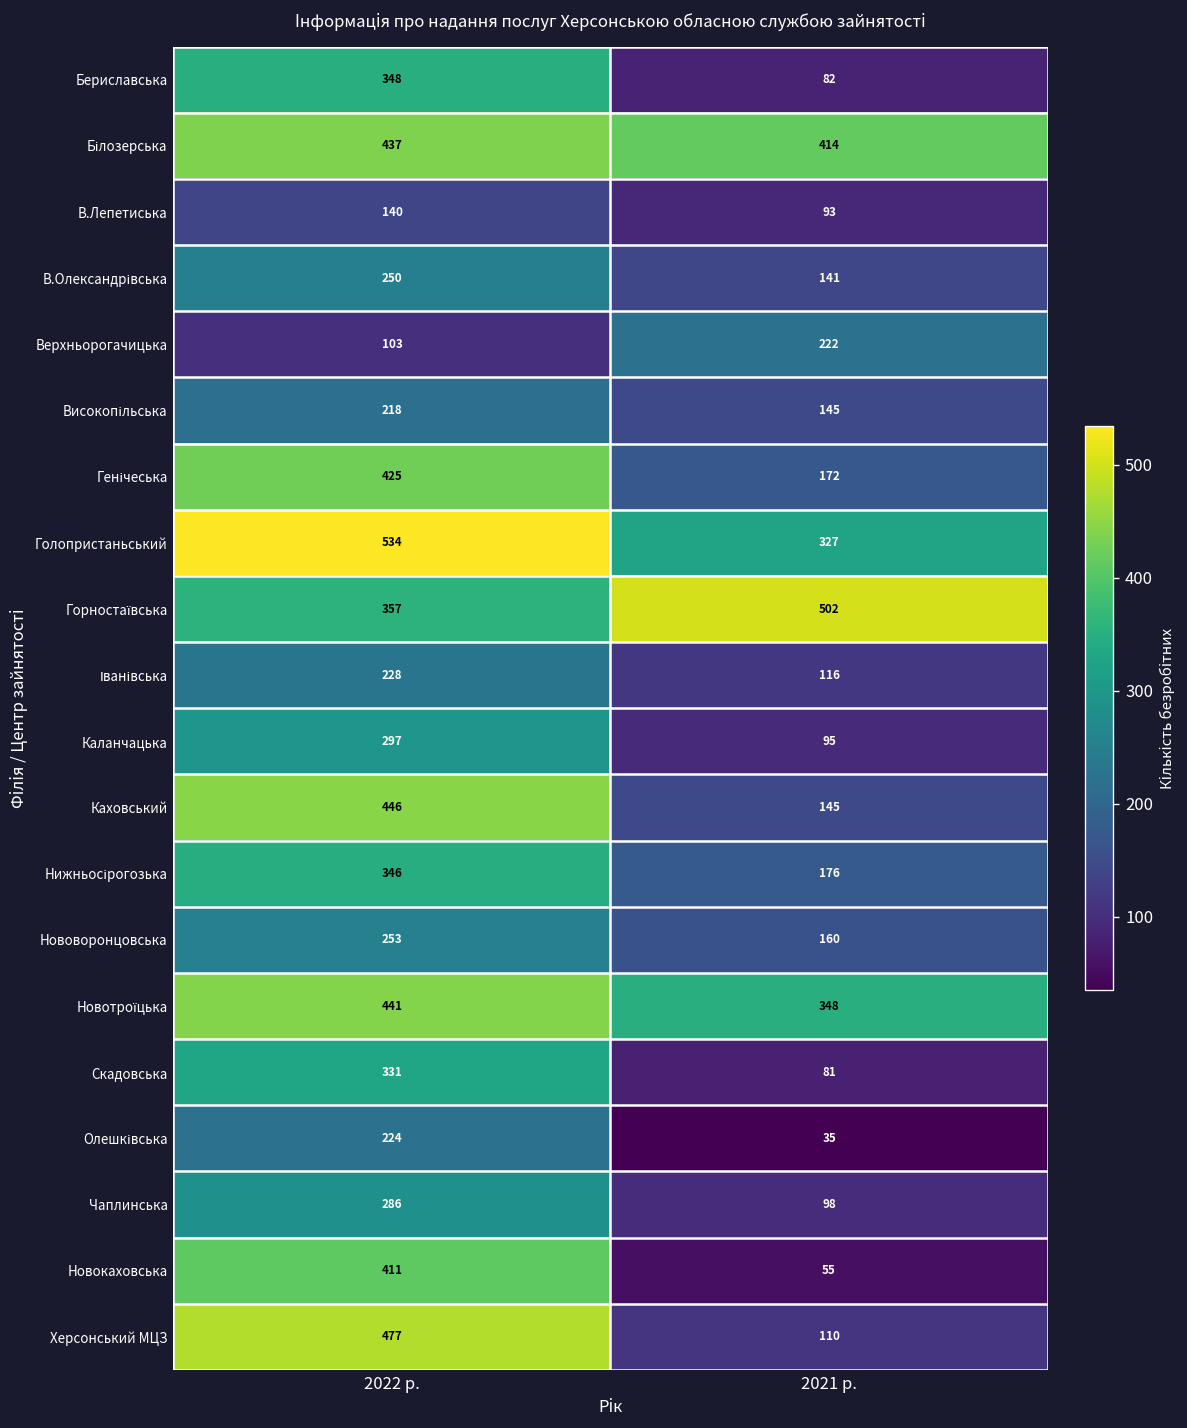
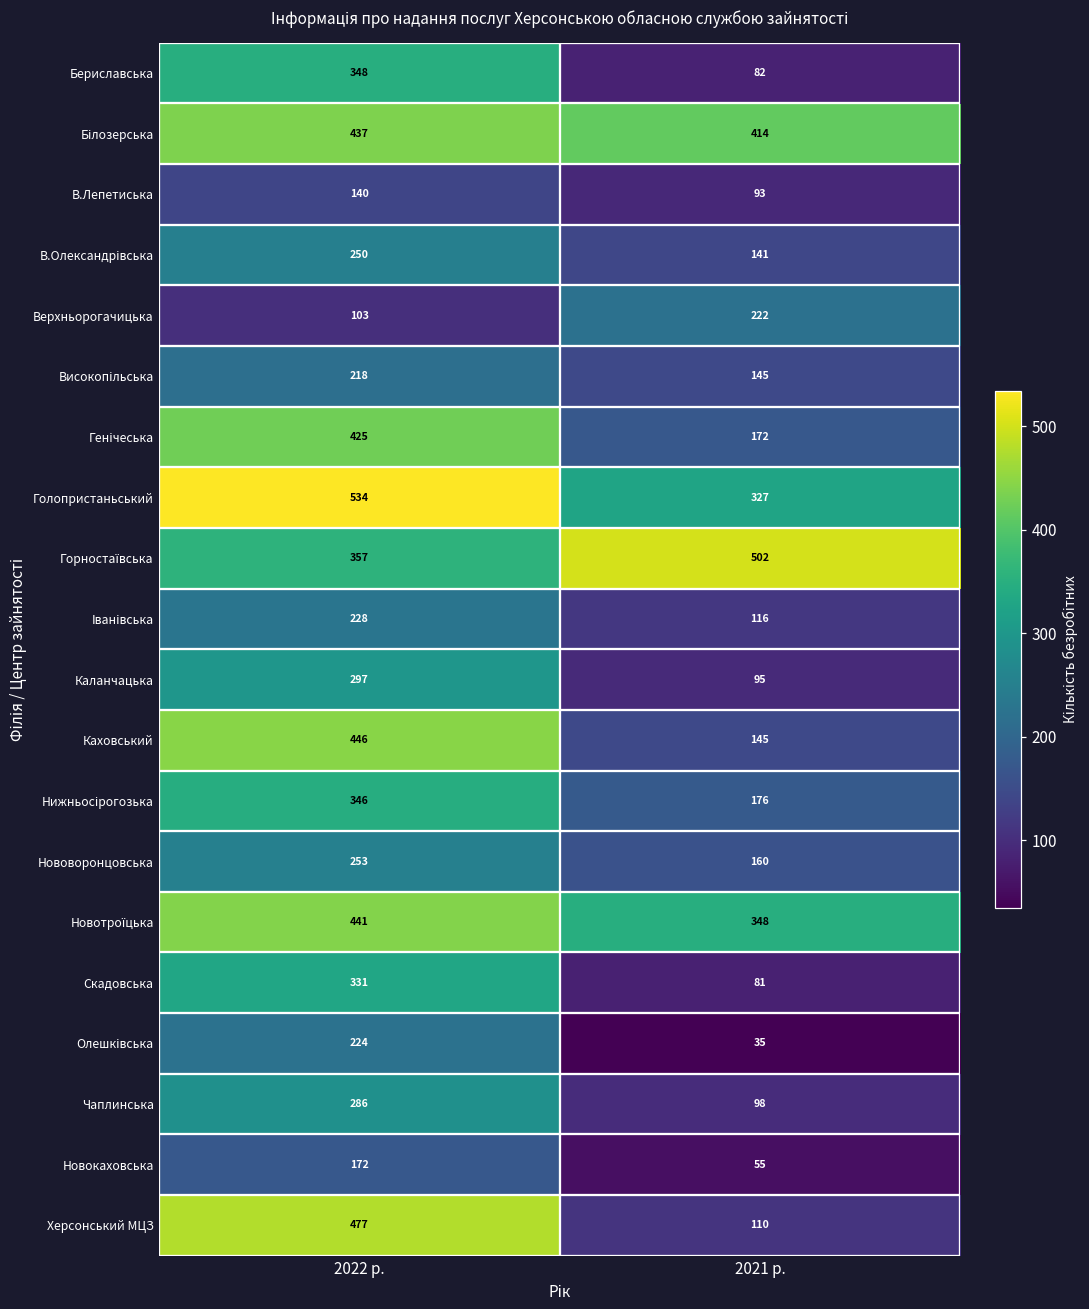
Новокаховська, 2022 р.: 411 -> 172
